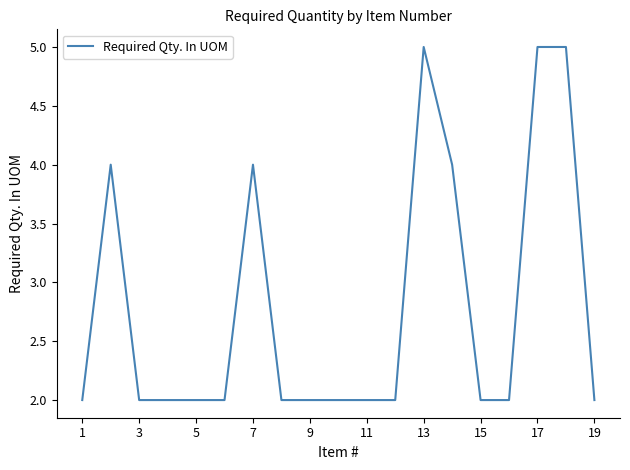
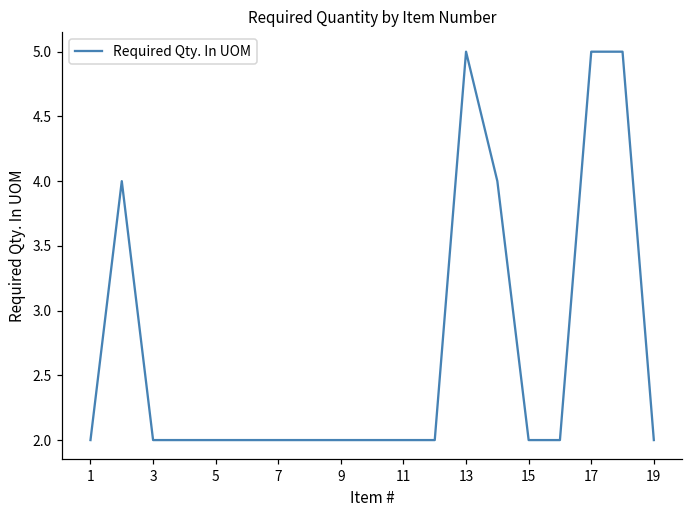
7: 4 -> 2
